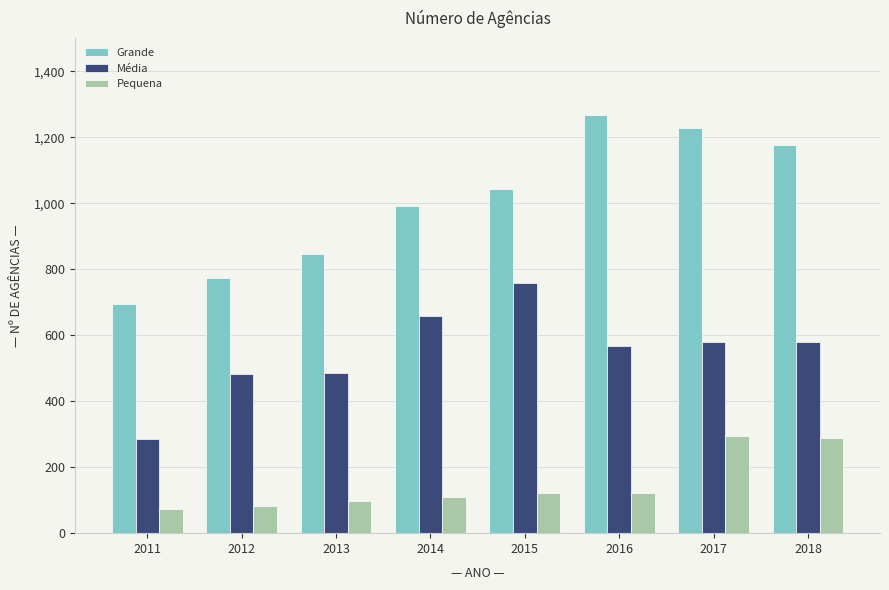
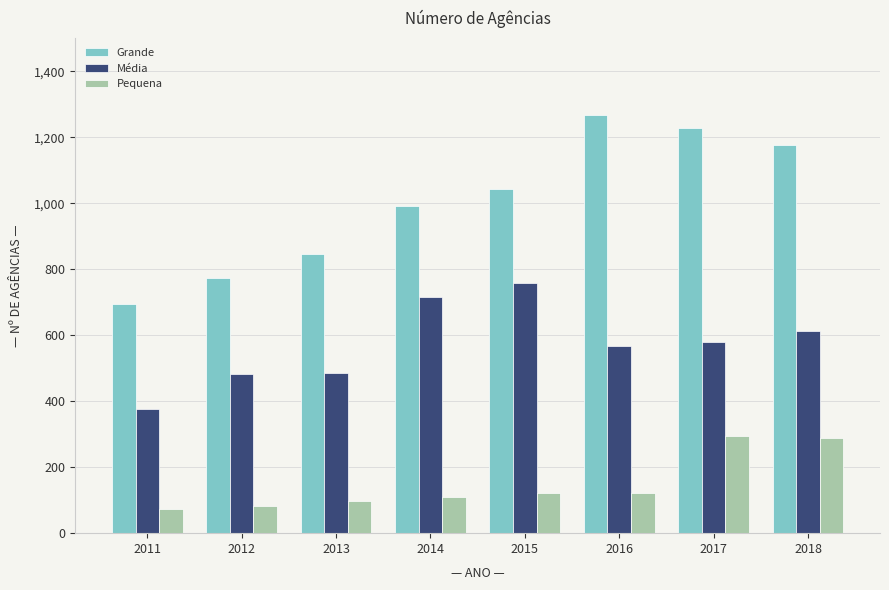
Média, 2011: 290 -> 380
Média, 2014: 660 -> 720
Média, 2018: 580 -> 610
